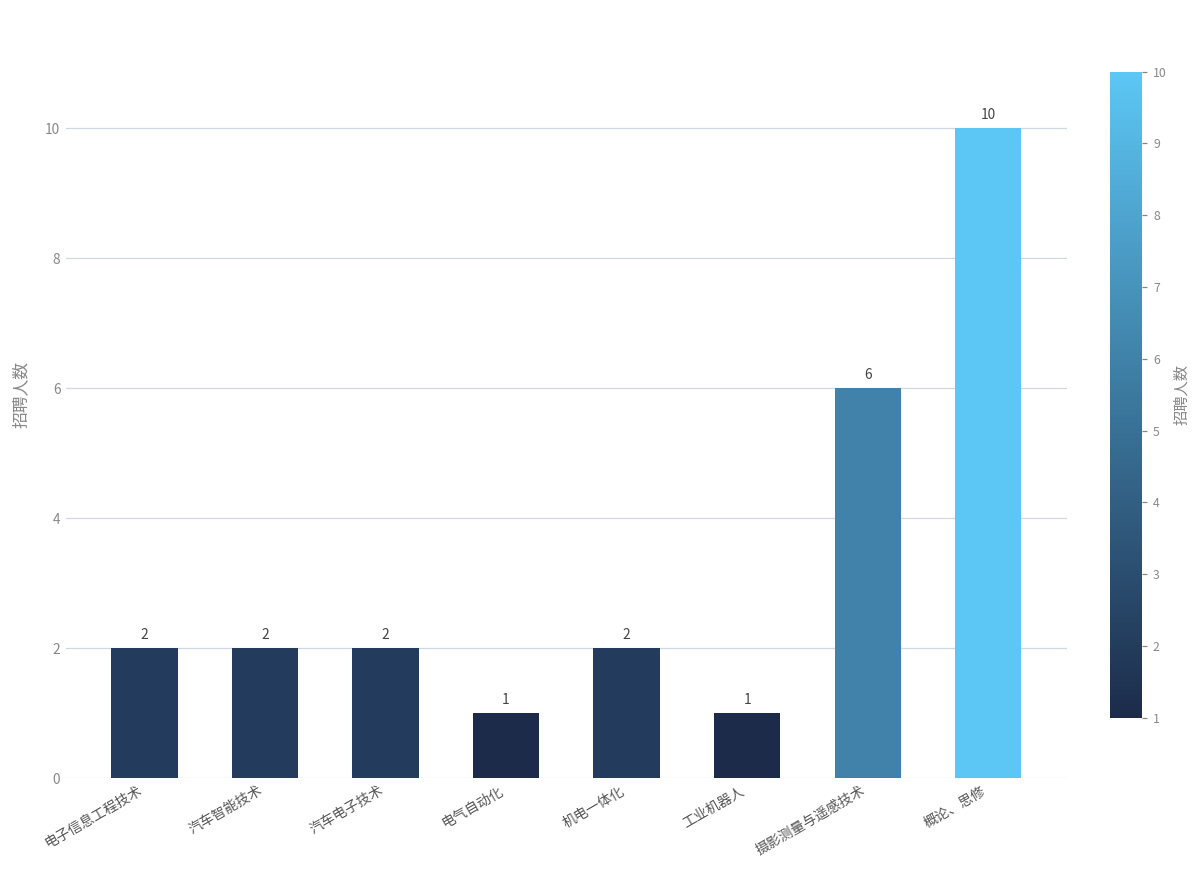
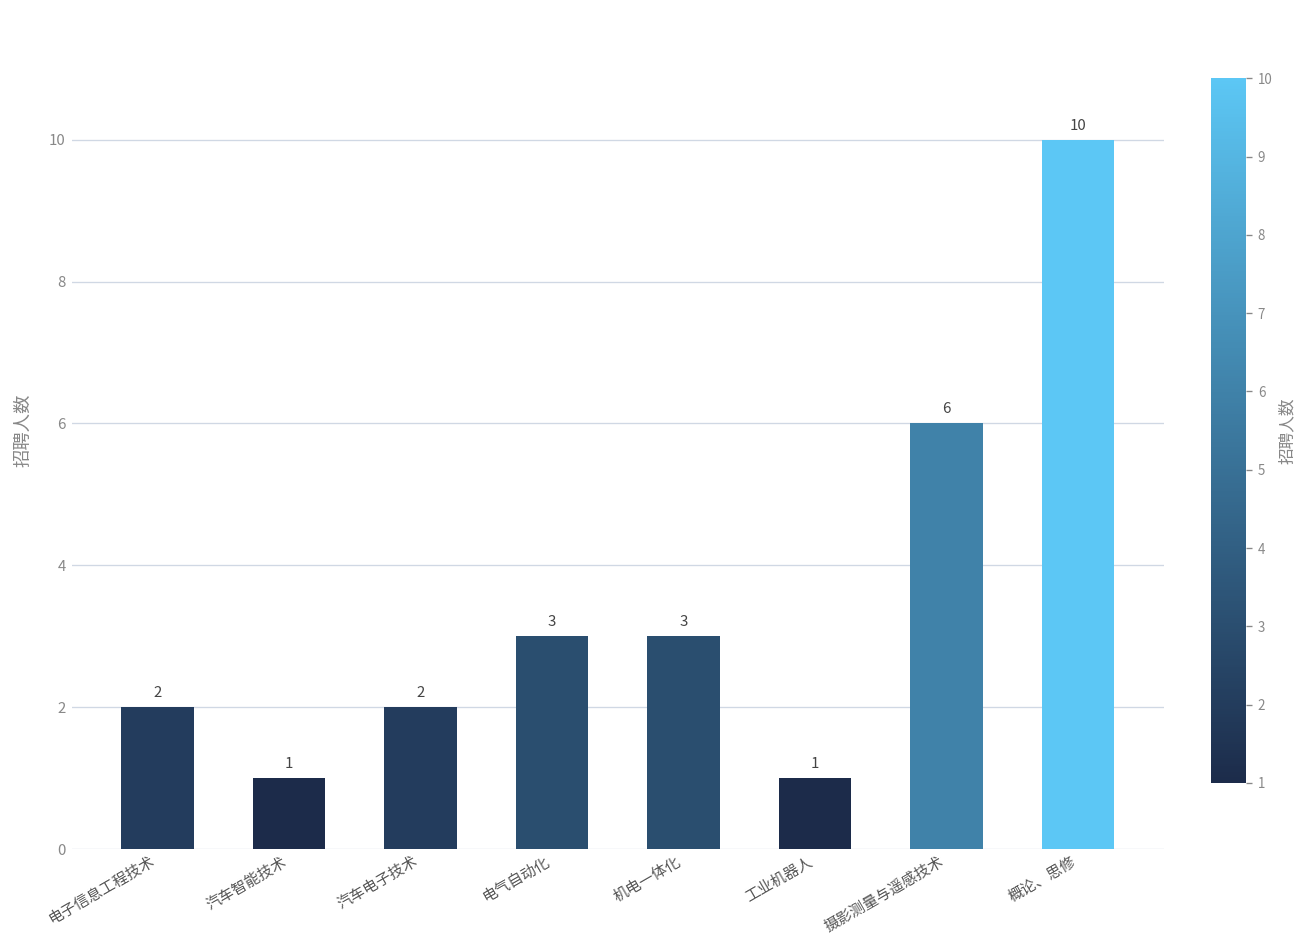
汽车智能技术: 2 -> 1
电气自动化: 1 -> 3
机电一体化: 2 -> 3
